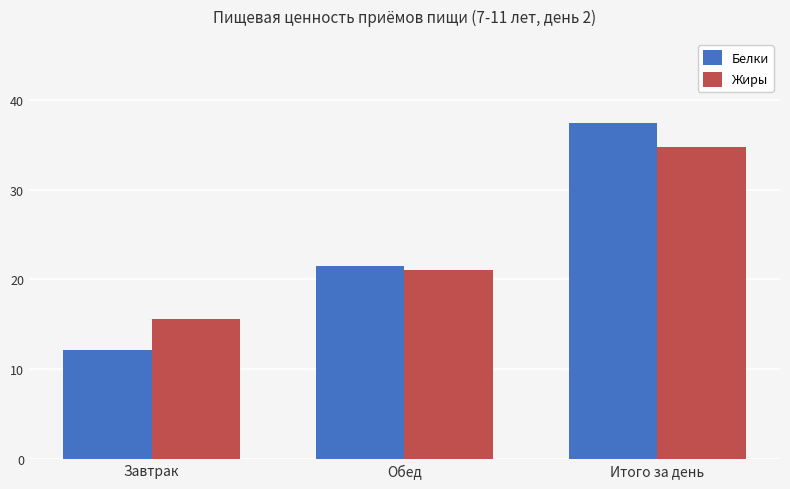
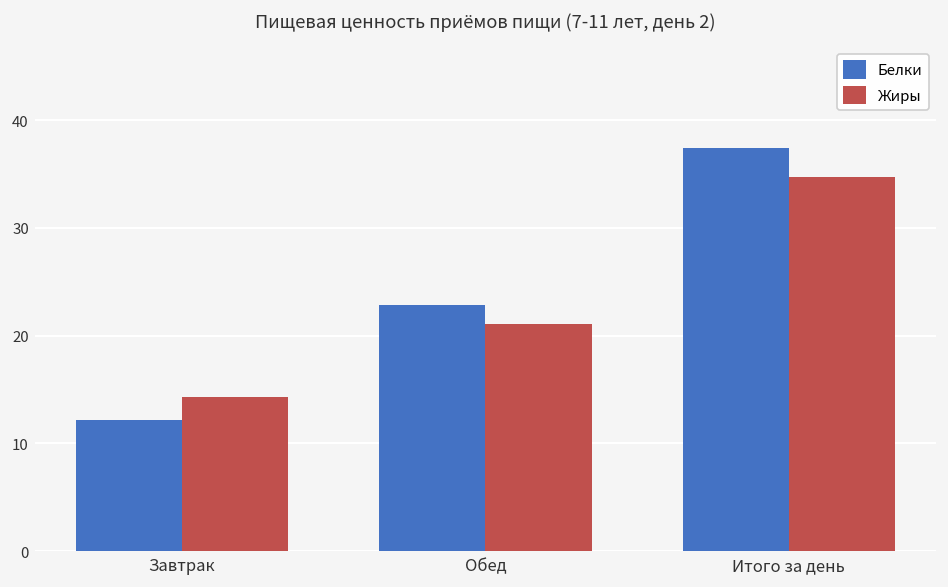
Жиры, Завтрак: 16 -> 14
Белки, Обед: 21 -> 23
